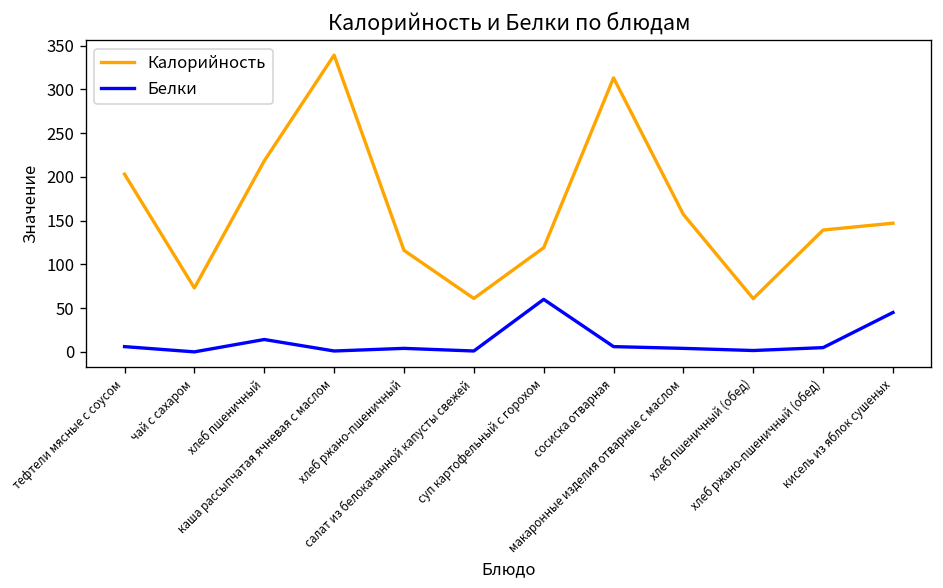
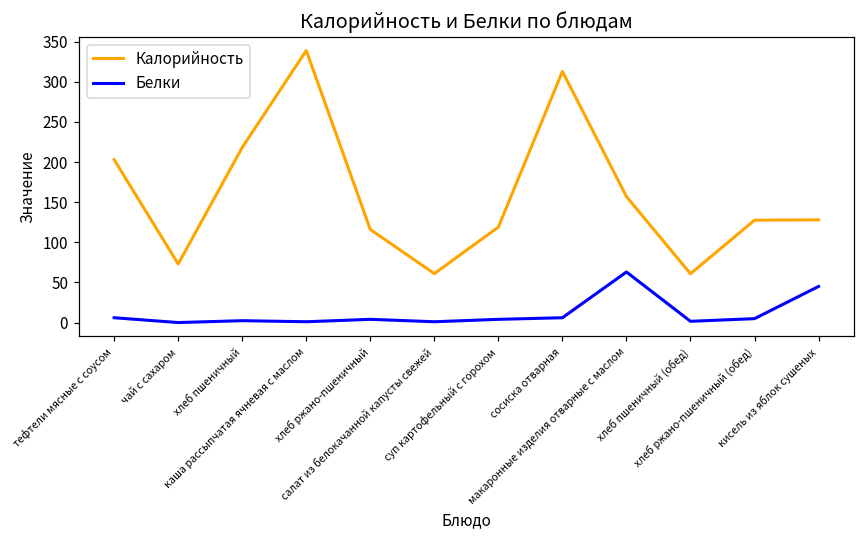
Белки, хлеб пшеничный: 10 -> 0
Белки, суп картофельный с горохом: 60 -> 0
Белки, макаронные изделия отварные с маслом: 0 -> 60
Калорийность, хлеб ржано-пшеничный (обед): 140 -> 130
Калорийность, кисель из яблок сушеных: 150 -> 130
